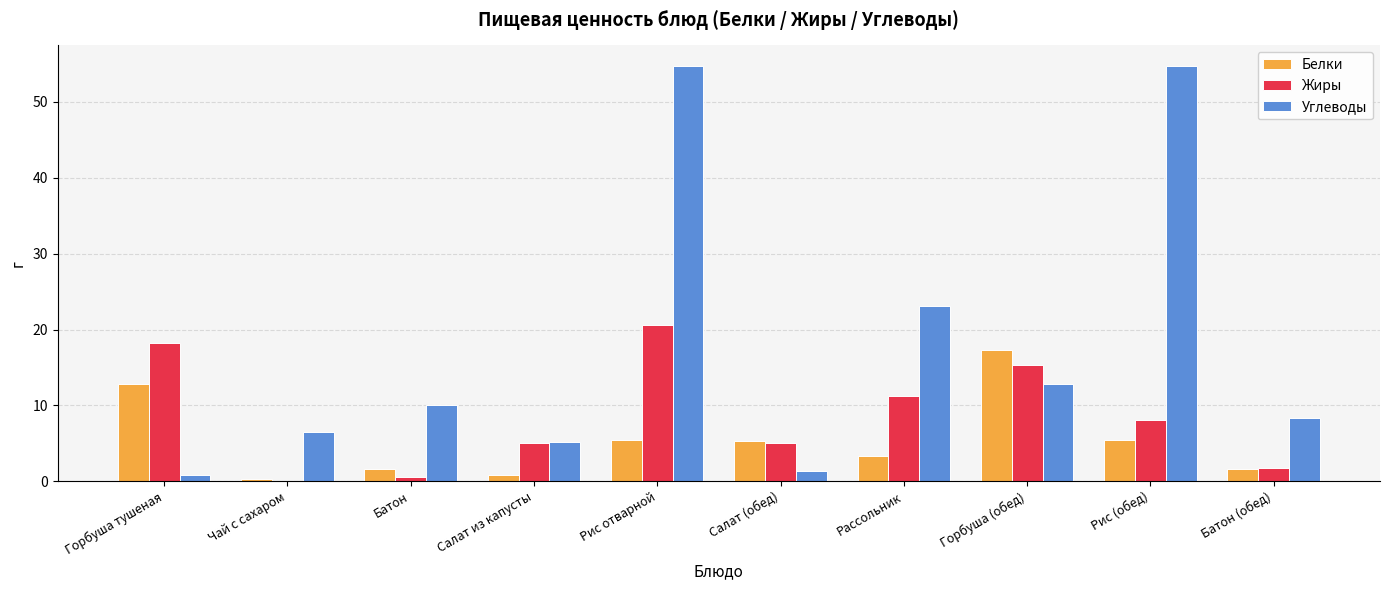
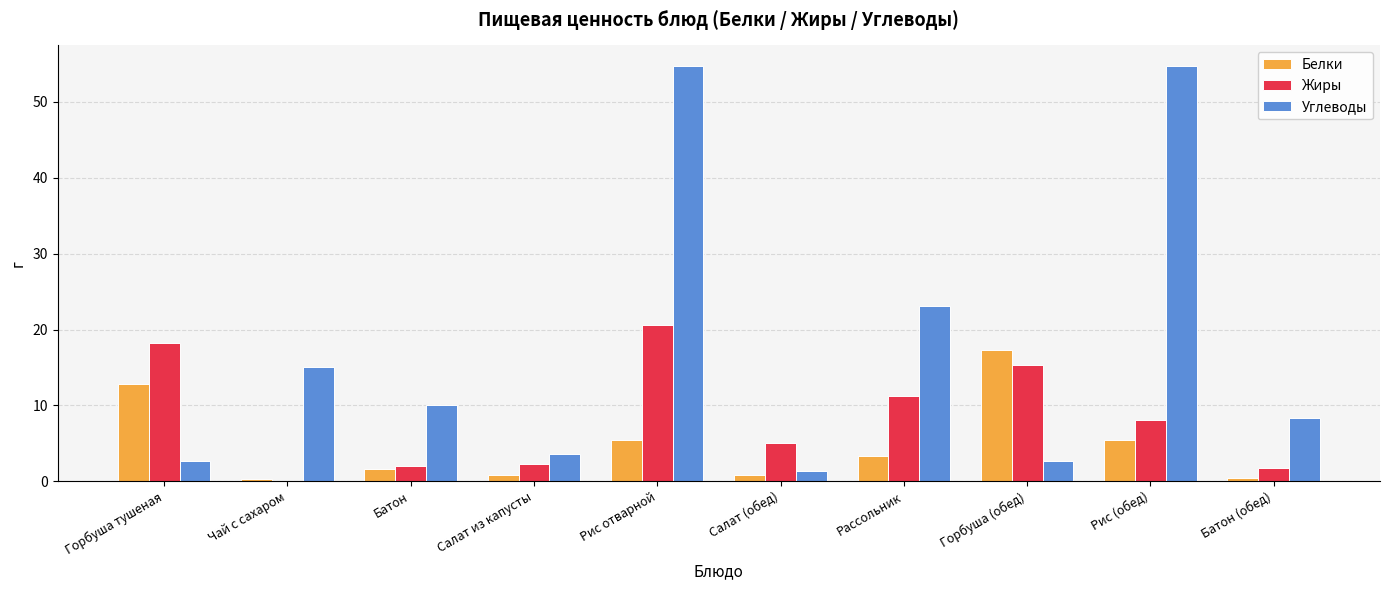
Углеводы, Горбуша тушеная: 1 -> 3
Углеводы, Чай с сахаром: 7 -> 15
Жиры, Батон: 1 -> 2
Жиры, Салат из капусты: 5 -> 2
Углеводы, Салат из капусты: 5 -> 4
Белки, Салат (обед): 5 -> 1
Углеводы, Горбуша (обед): 13 -> 3
Белки, Батон (обед): 2 -> 1
